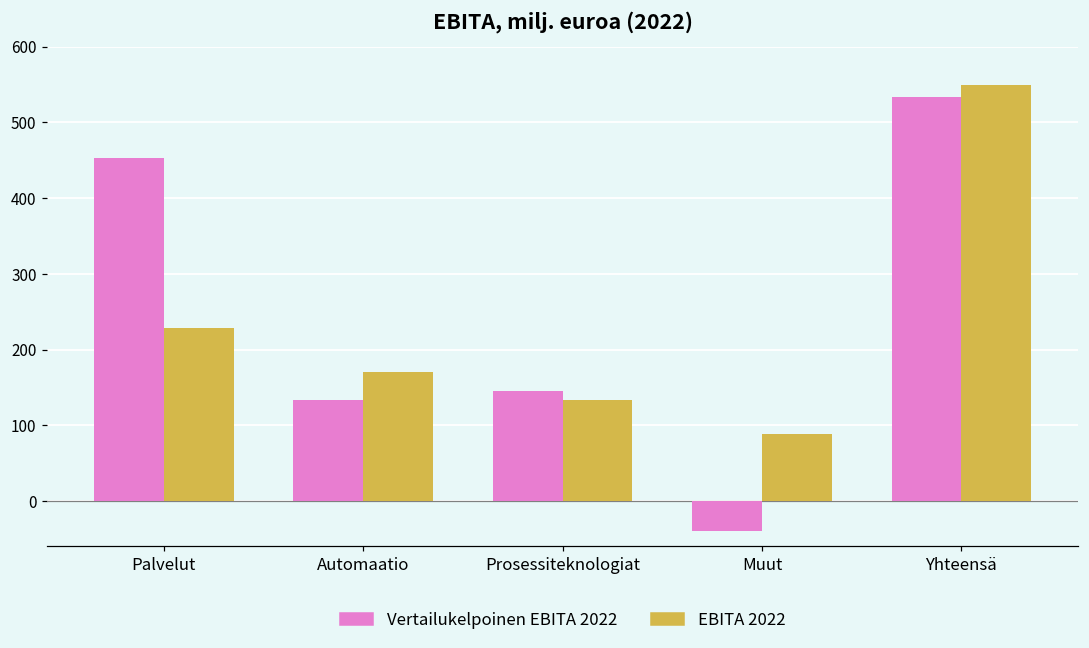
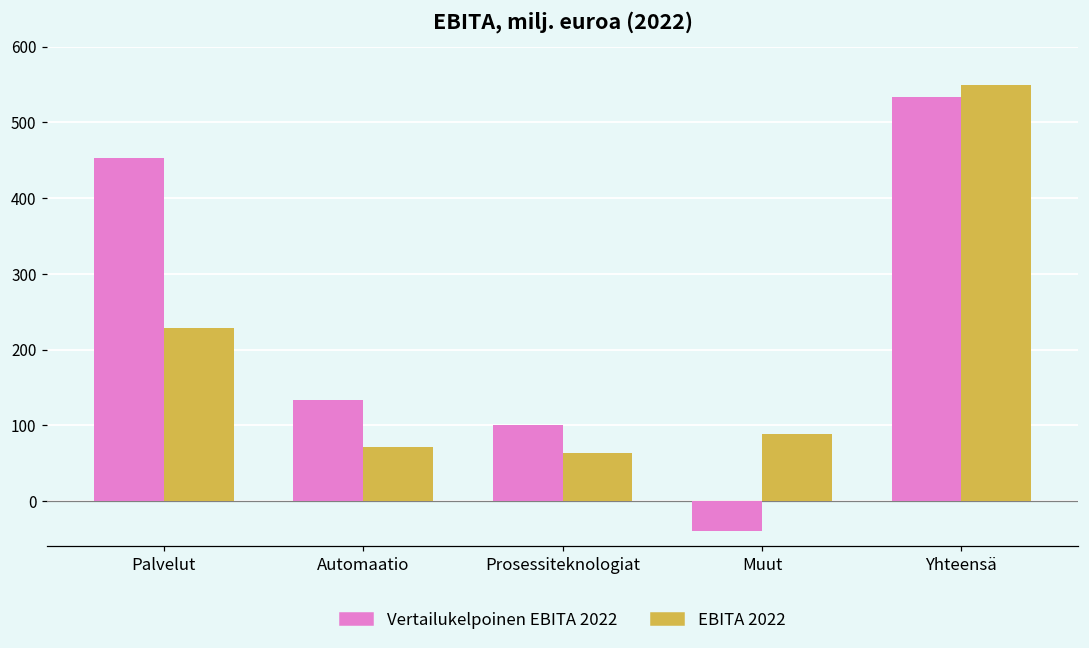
EBITA 2022, Automaatio: 170 -> 70
Vertailukelpoinen EBITA 2022, Prosessiteknologiat: 150 -> 100
EBITA 2022, Prosessiteknologiat: 130 -> 60
